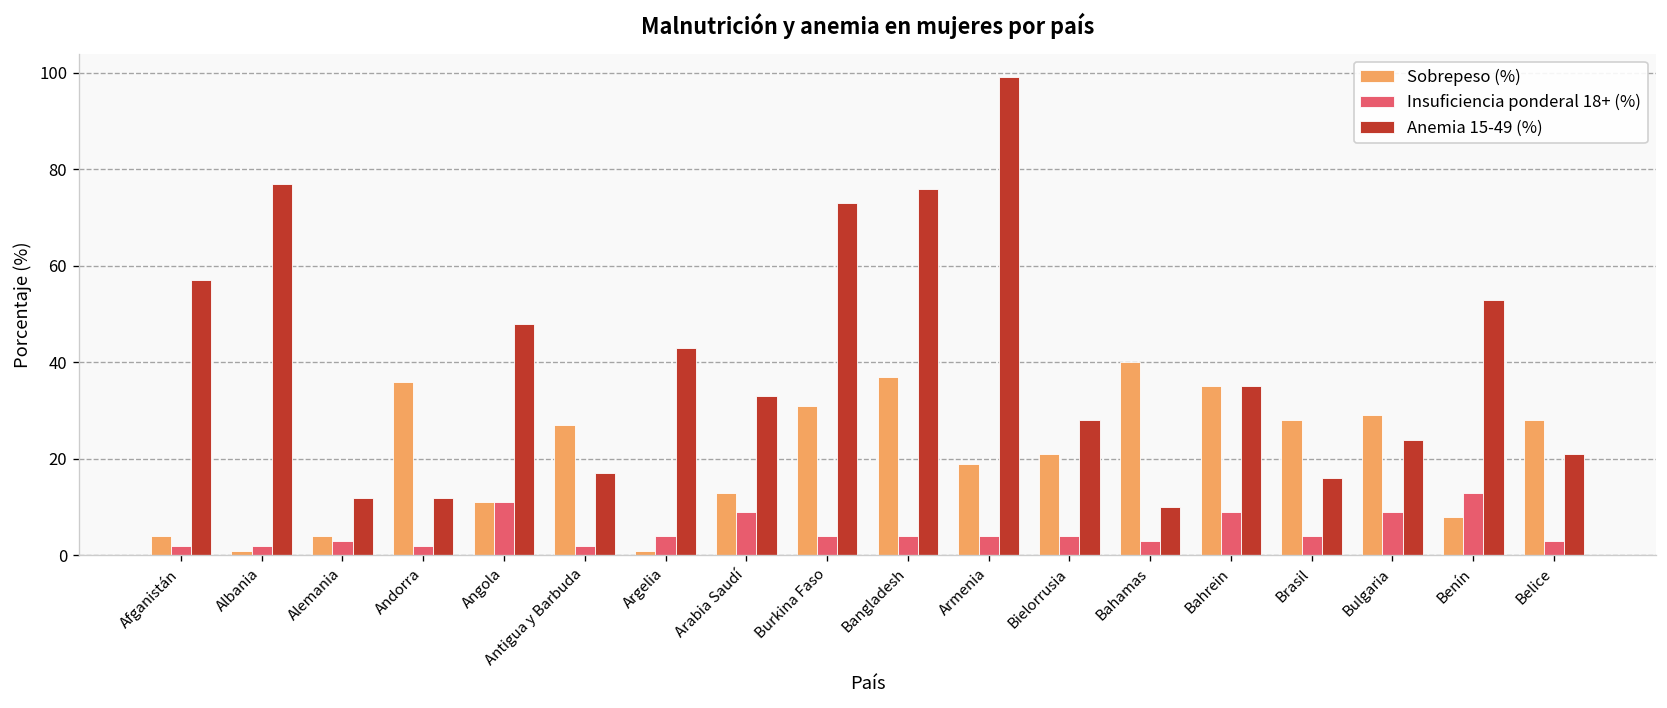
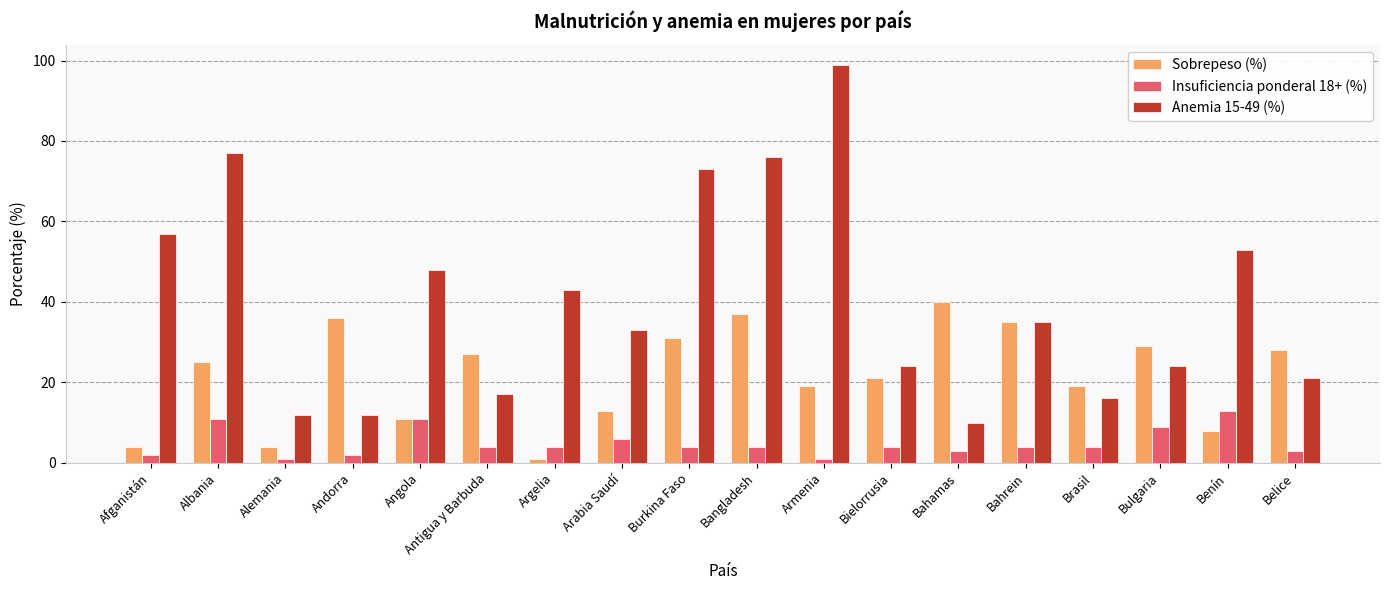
Sobrepeso (%), Albania: 1 -> 25
Insuficiencia ponderal 18+ (%), Albania: 2 -> 11
Insuficiencia ponderal 18+ (%), Alemania: 3 -> 1
Insuficiencia ponderal 18+ (%), Antigua y Barbuda: 2 -> 4
Insuficiencia ponderal 18+ (%), Arabia Saudí: 9 -> 6
Insuficiencia ponderal 18+ (%), Armenia: 4 -> 1
Anemia 15-49 (%), Bielorrusia: 28 -> 24
Insuficiencia ponderal 18+ (%), Bahrein: 9 -> 4
Sobrepeso (%), Brasil: 28 -> 19
